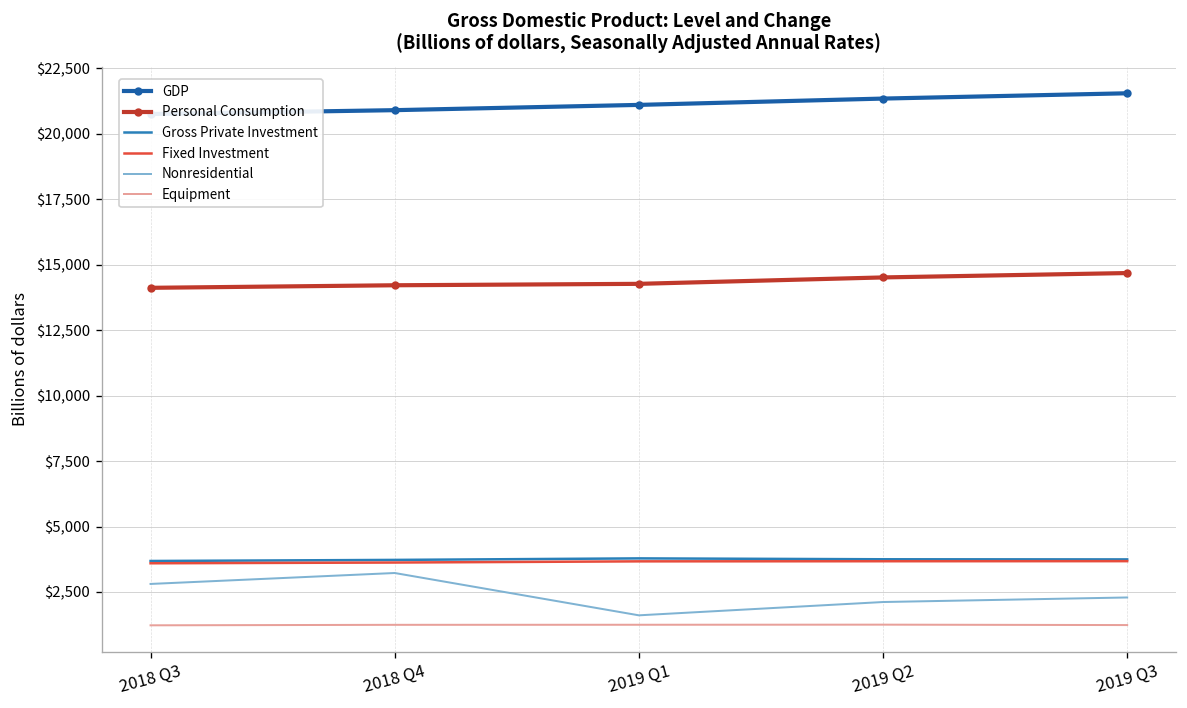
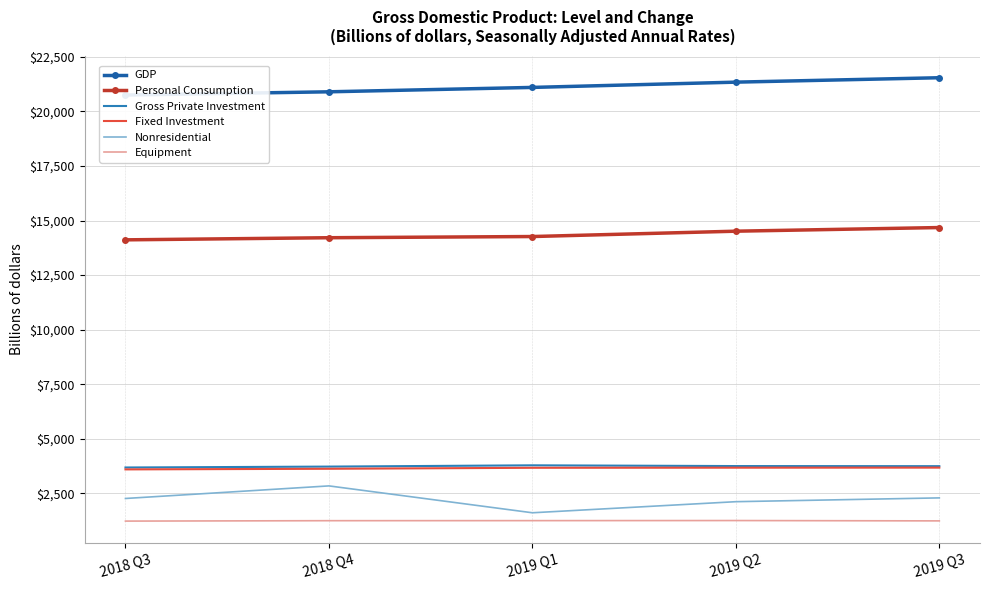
Nonresidential, 2018 Q3: $2,800 -> $2,300
Nonresidential, 2018 Q4: $3,200 -> $2,800
